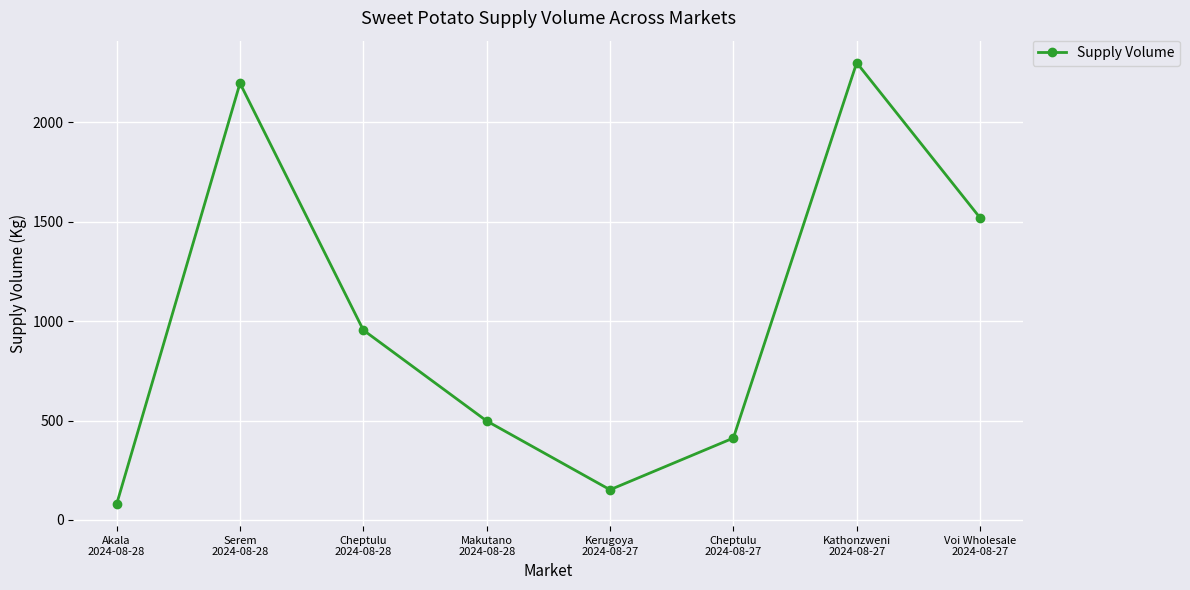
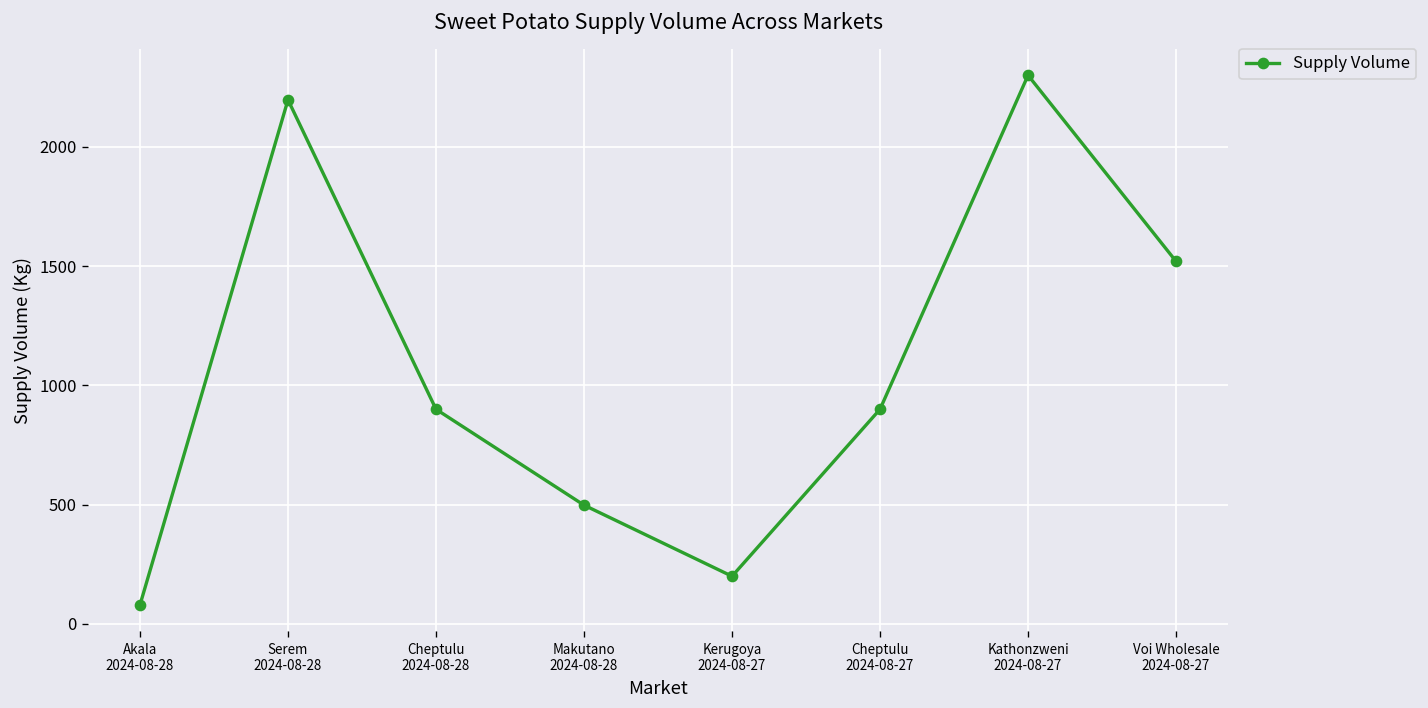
Cheptulu 2024-08-28: 960 -> 900
Kerugoya 2024-08-27: 150 -> 200
Cheptulu 2024-08-27: 410 -> 900
